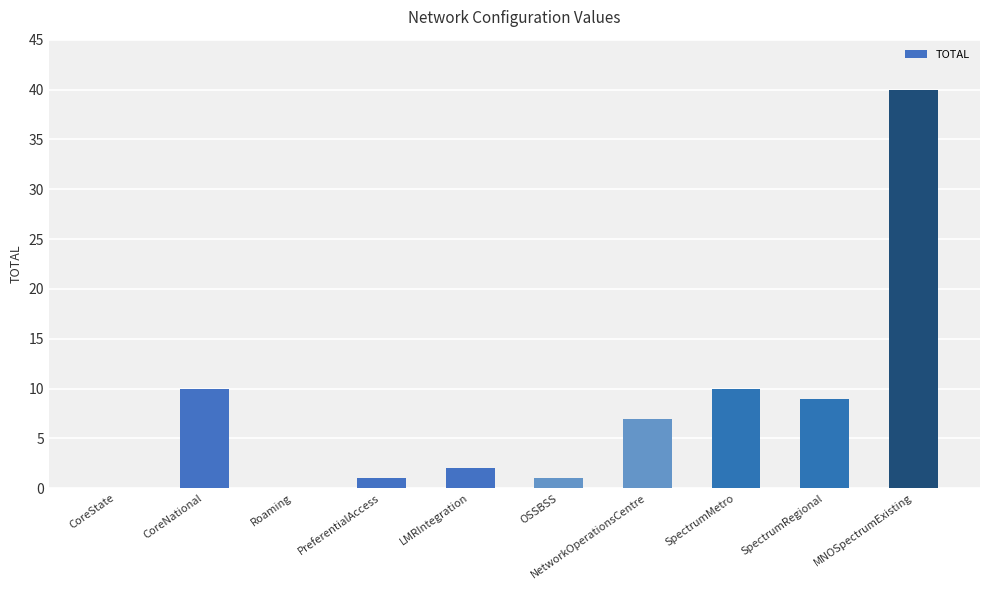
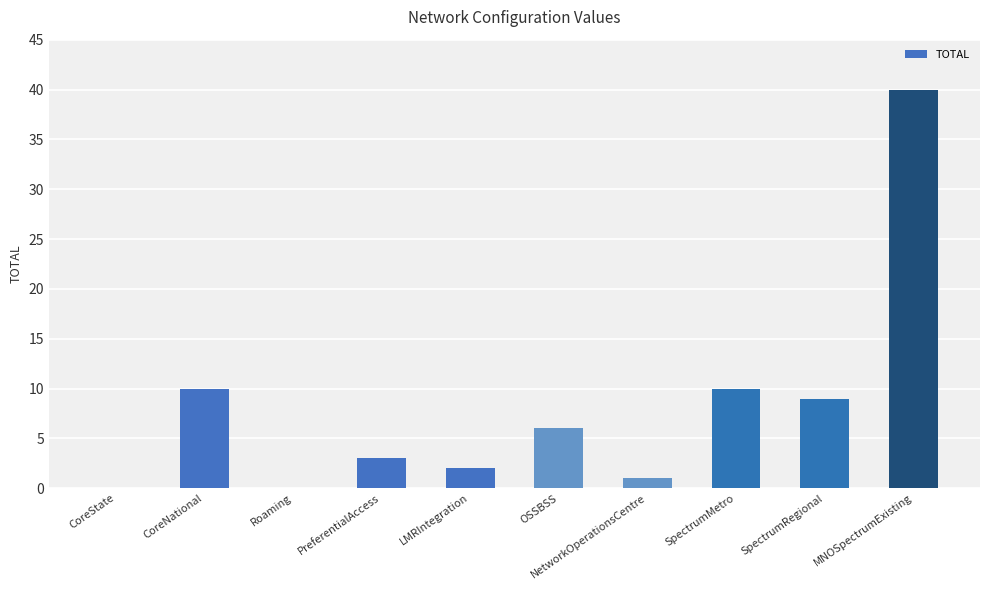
PreferentialAccess: 1 -> 3
OSSBSS: 1 -> 6
NetworkOperationsCentre: 7 -> 1
